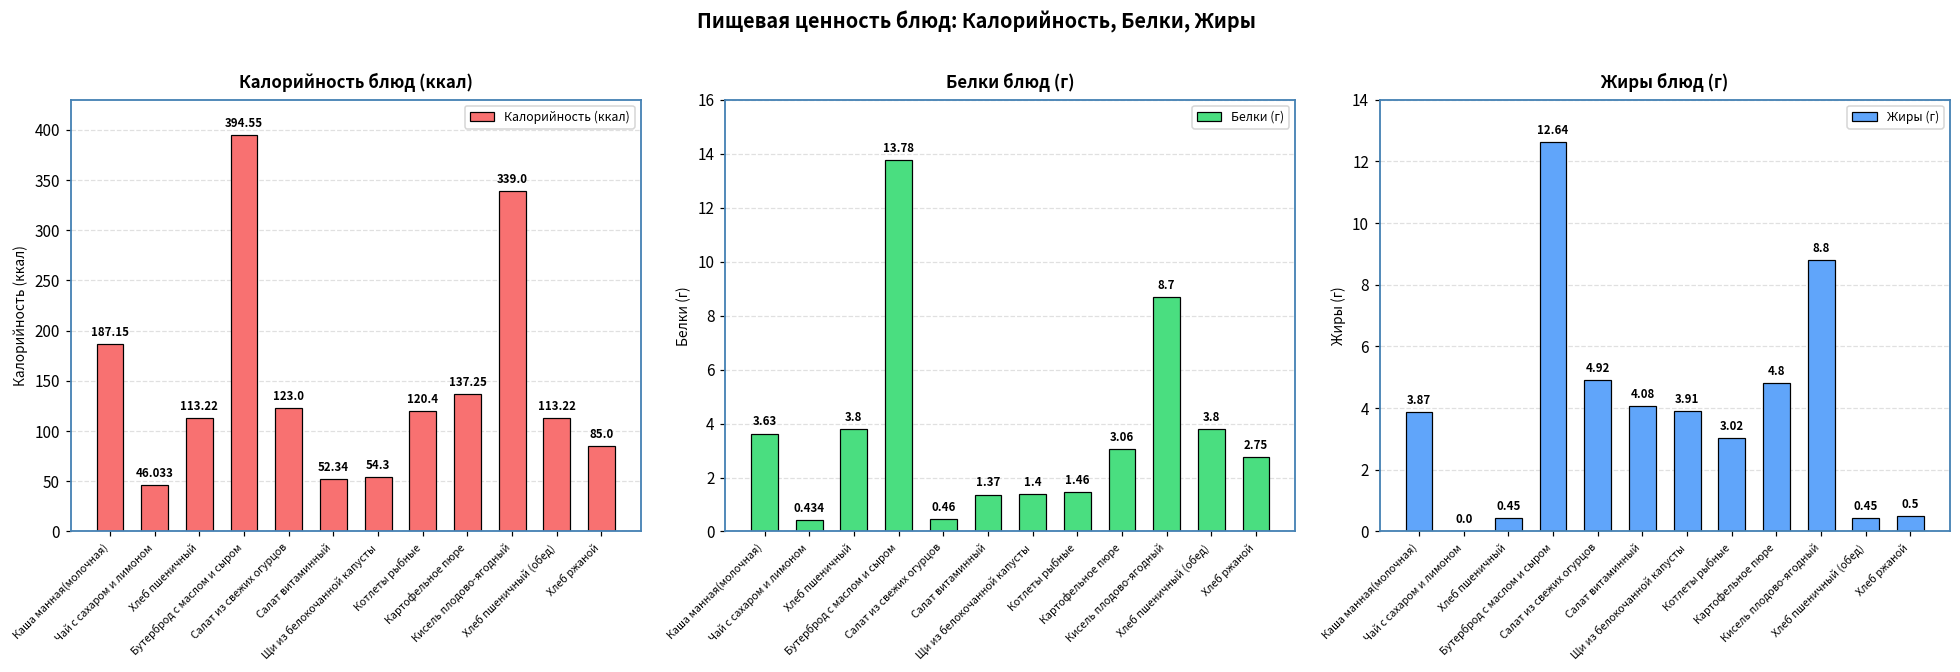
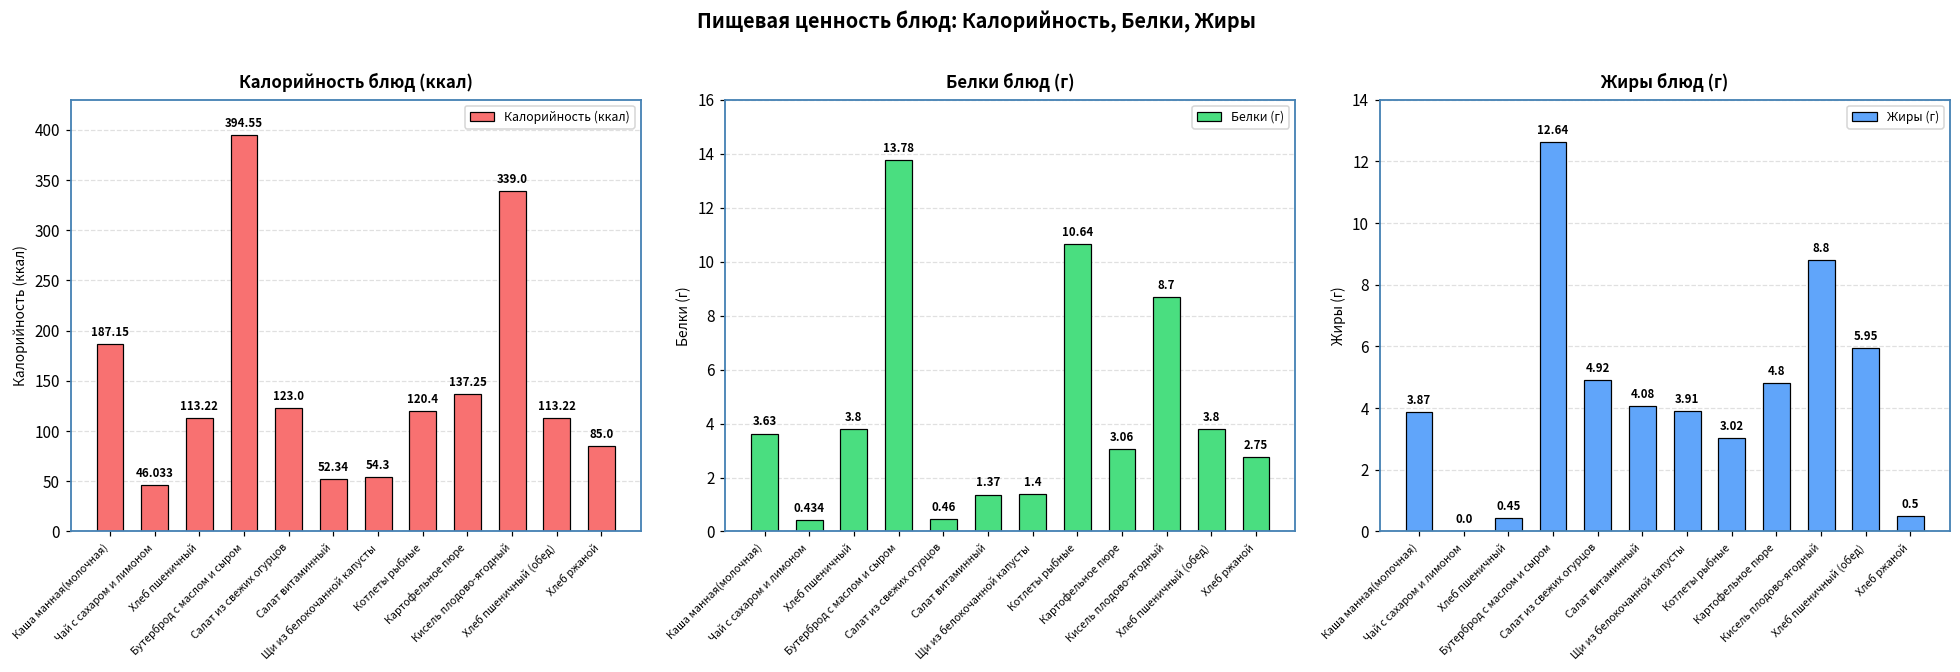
Белки блюд (г), Котлеты рыбные: 1.46 -> 10.64
Жиры блюд (г), Хлеб пшеничный (обед): 0.45 -> 5.95
